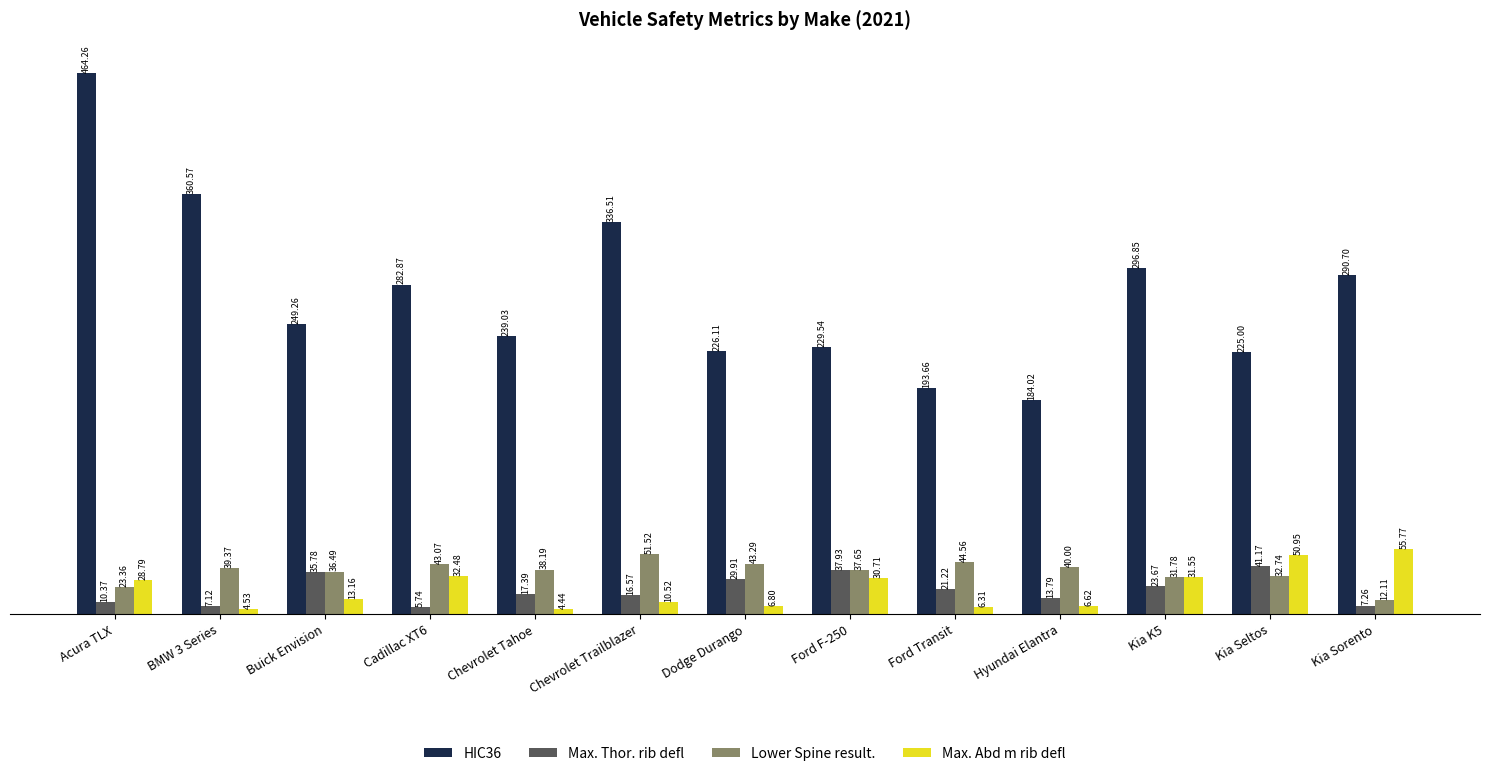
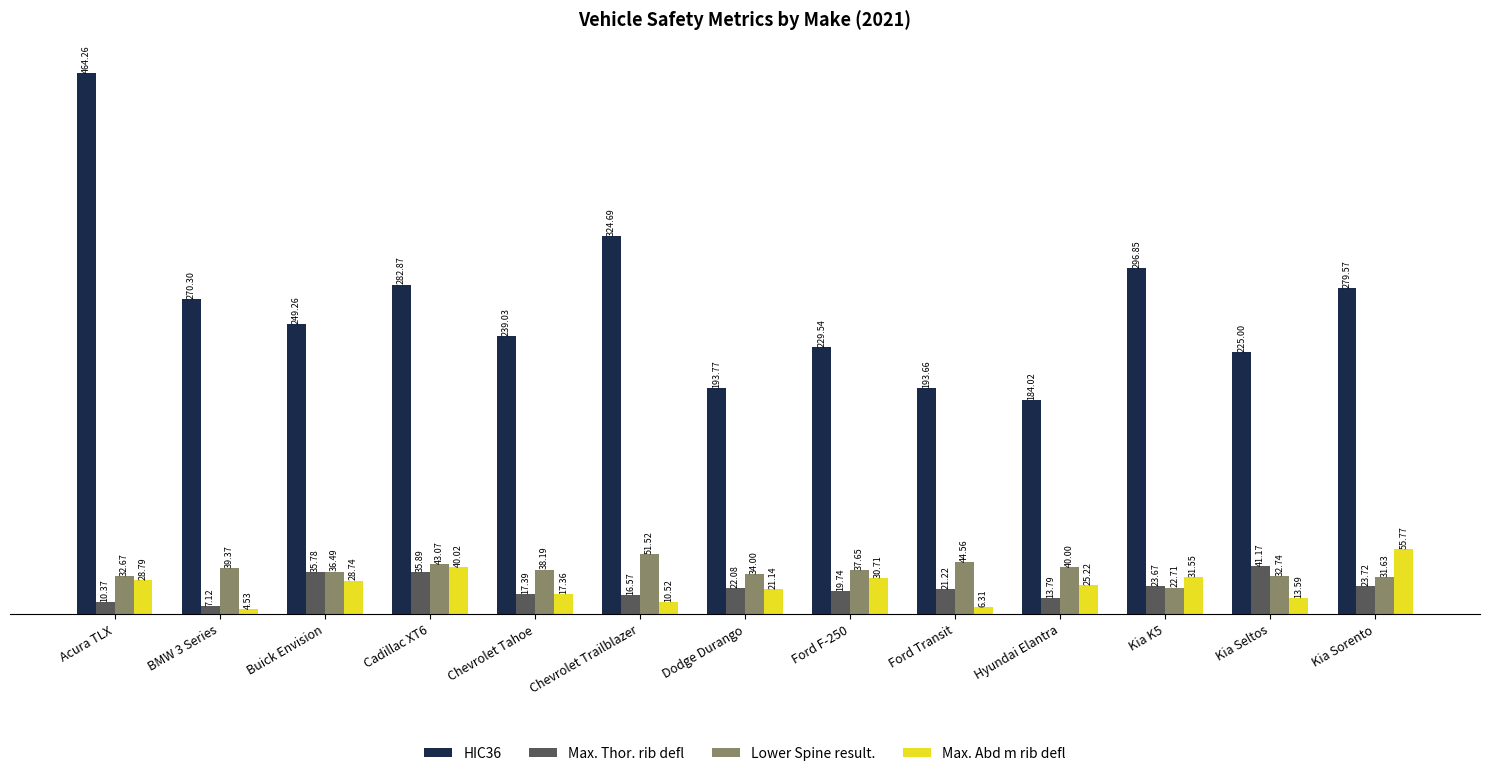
Lower Spine result., Acura TLX: 23.36 -> 32.67
HIC36, BMW 3 Series: 360.57 -> 270.30
Max. Abd m rib defl, Buick Envision: 13.16 -> 28.74
Max. Thor. rib defl, Cadillac XT6: 5.74 -> 35.89
Max. Abd m rib defl, Cadillac XT6: 32.48 -> 40.02
Max. Abd m rib defl, Chevrolet Tahoe: 4.44 -> 17.36
HIC36, Chevrolet Trailblazer: 336.51 -> 324.69
HIC36, Dodge Durango: 226.11 -> 193.77
Max. Thor. rib defl, Dodge Durango: 29.91 -> 22.08
Lower Spine result., Dodge Durango: 43.29 -> 34.00
Max. Abd m rib defl, Dodge Durango: 6.80 -> 21.14
Max. Thor. rib defl, Ford F-250: 37.93 -> 19.74
Max. Abd m rib defl, Hyundai Elantra: 6.62 -> 25.22
Lower Spine result., Kia K5: 31.78 -> 22.71
Max. Abd m rib defl, Kia Seltos: 50.95 -> 13.59
HIC36, Kia Sorento: 290.70 -> 279.57
Max. Thor. rib defl, Kia Sorento: 7.26 -> 23.72
Lower Spine result., Kia Sorento: 12.11 -> 31.63
